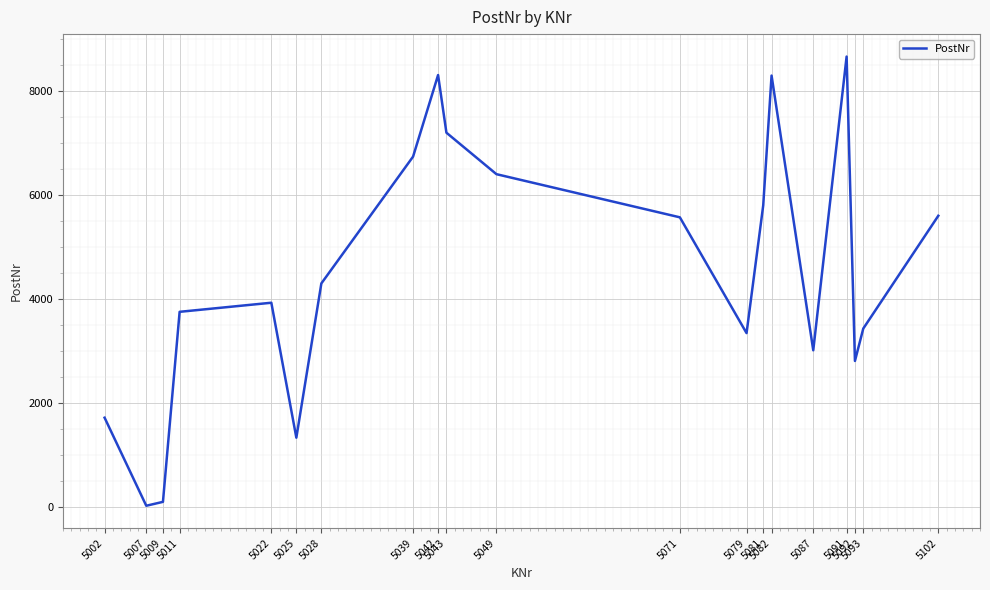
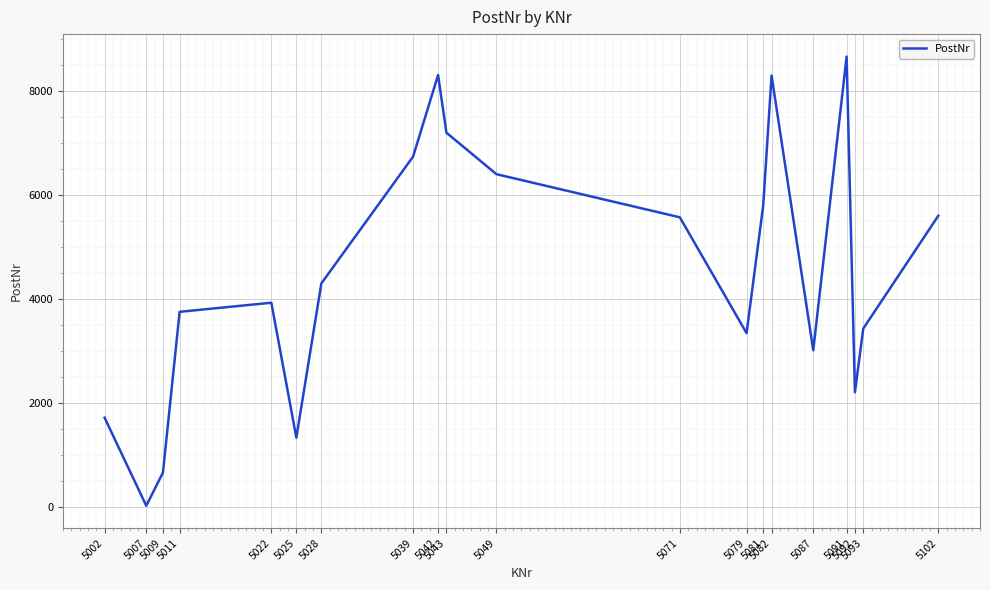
5009: 100 -> 700
5092: 2800 -> 2200
